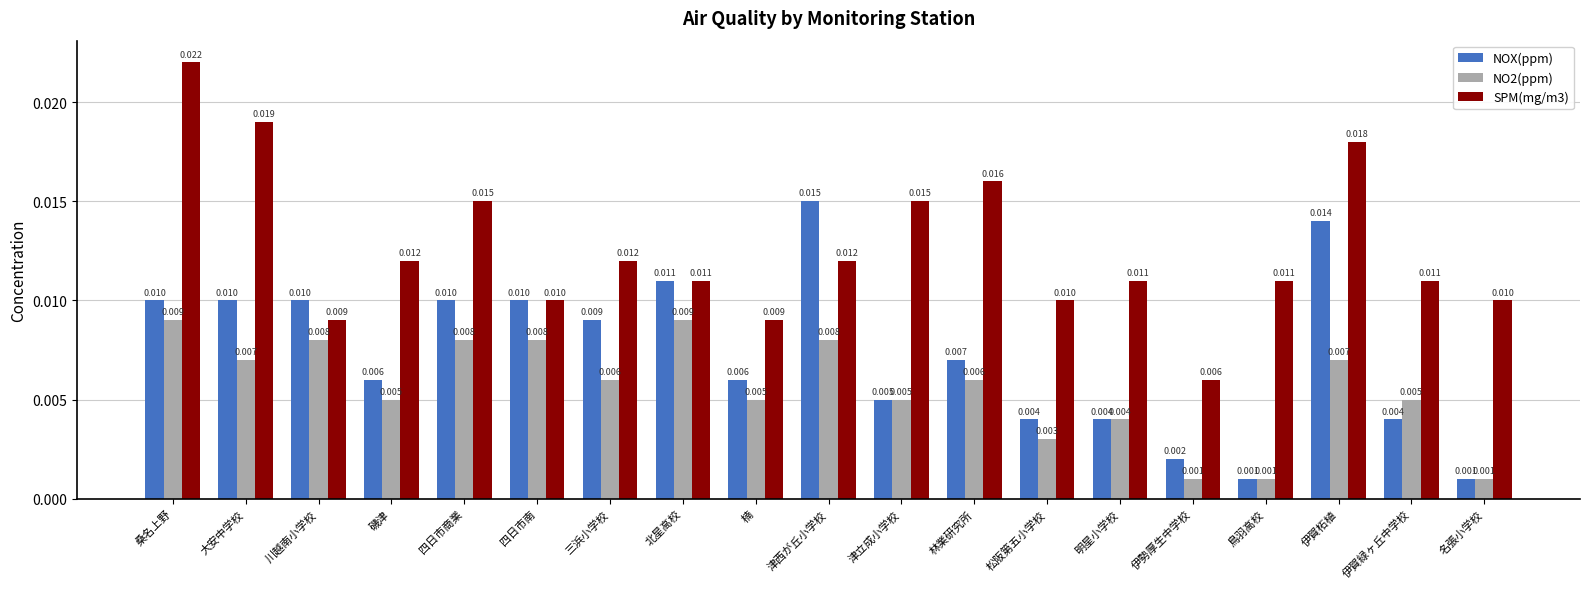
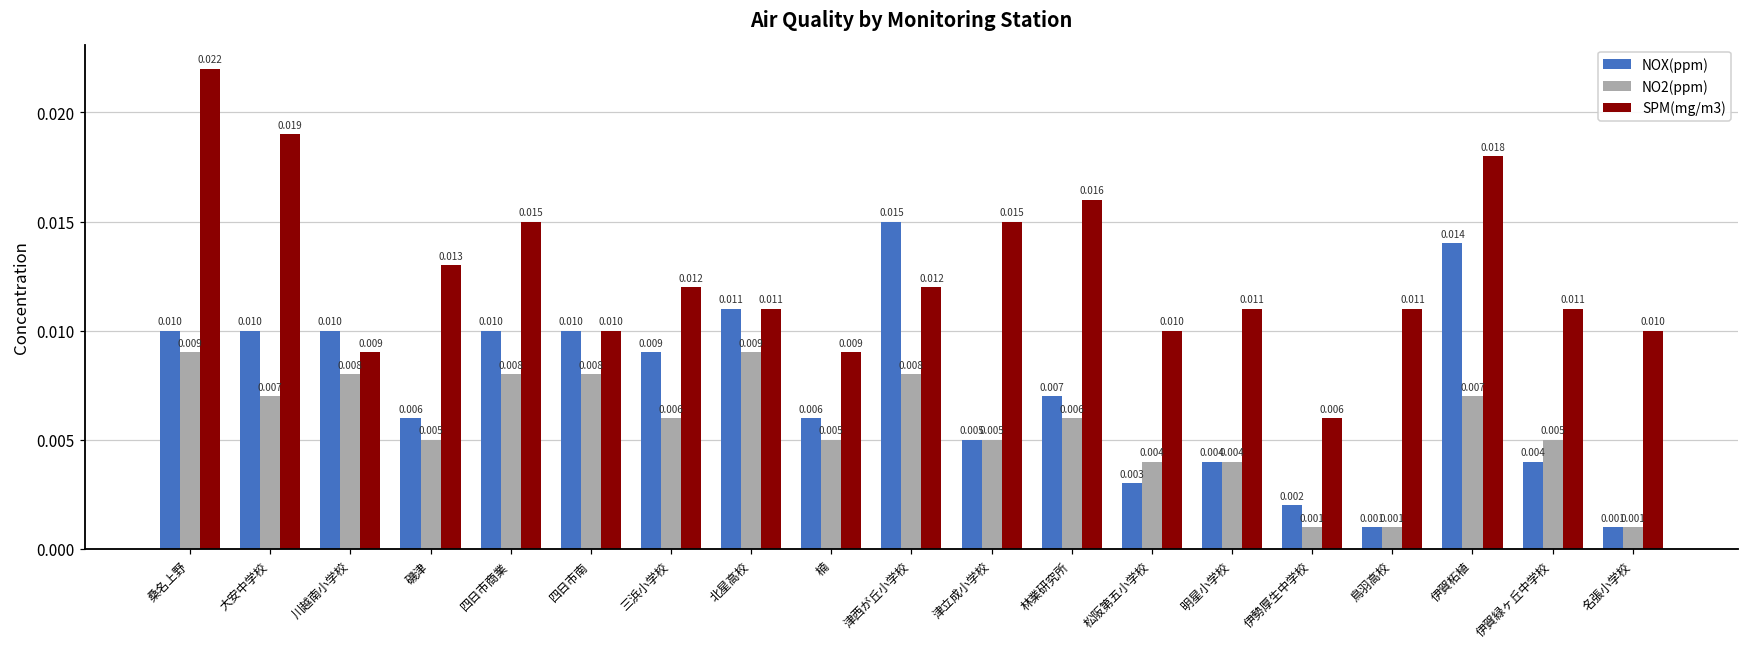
SPM(mg/m3), 磯津: 0.012 -> 0.013
NOX(ppm), 松阪第五小学校: 0.004 -> 0.003
NO2(ppm), 松阪第五小学校: 0.003 -> 0.004
